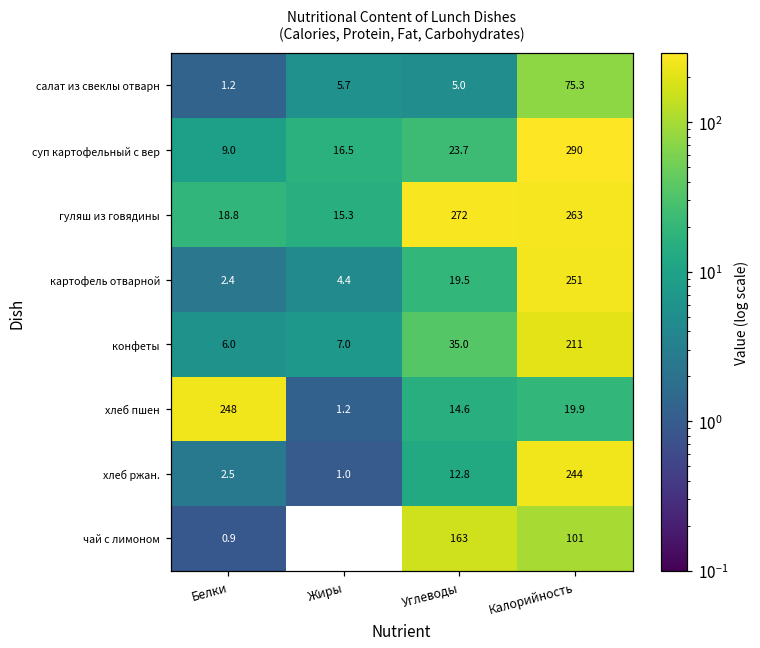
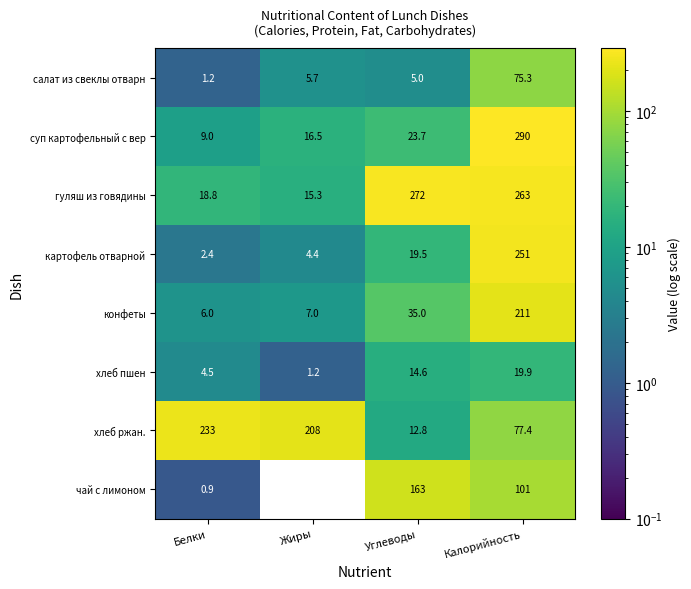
хлеб пшен, Белки: 248 -> 4.5
хлеб ржан., Белки: 2.5 -> 233
хлеб ржан., Жиры: 1.0 -> 208
хлеб ржан., Калорийность: 244 -> 77.4
